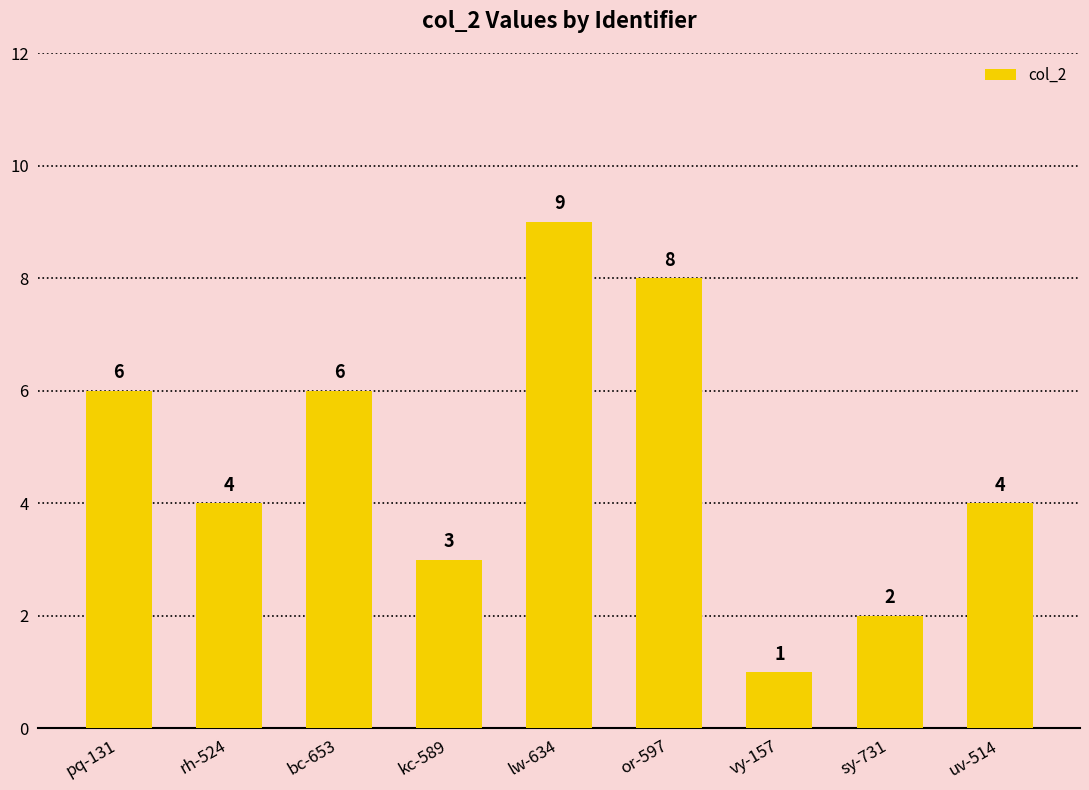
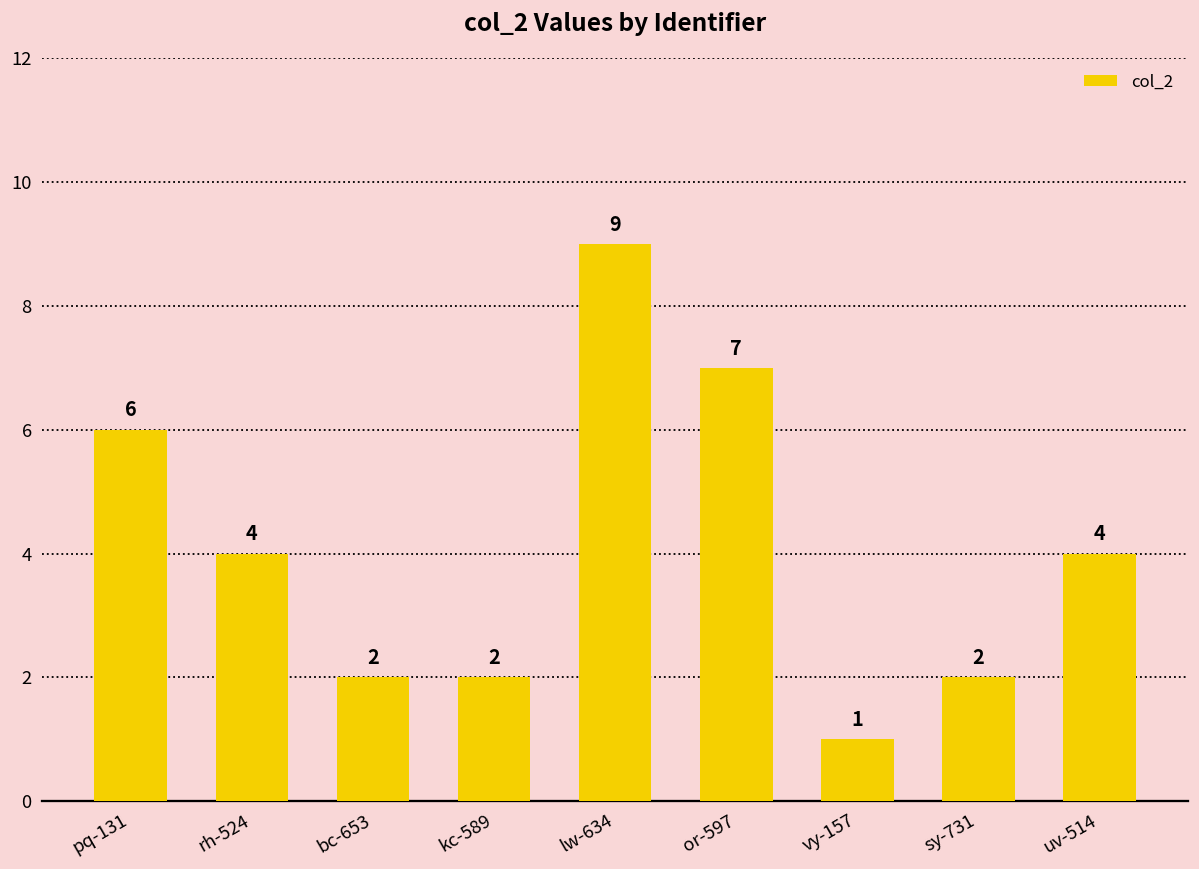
bc-653: 6 -> 2
kc-589: 3 -> 2
or-597: 8 -> 7
